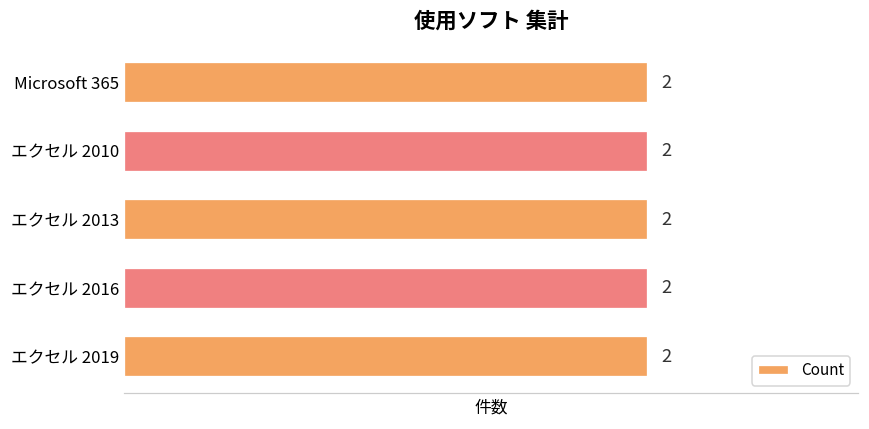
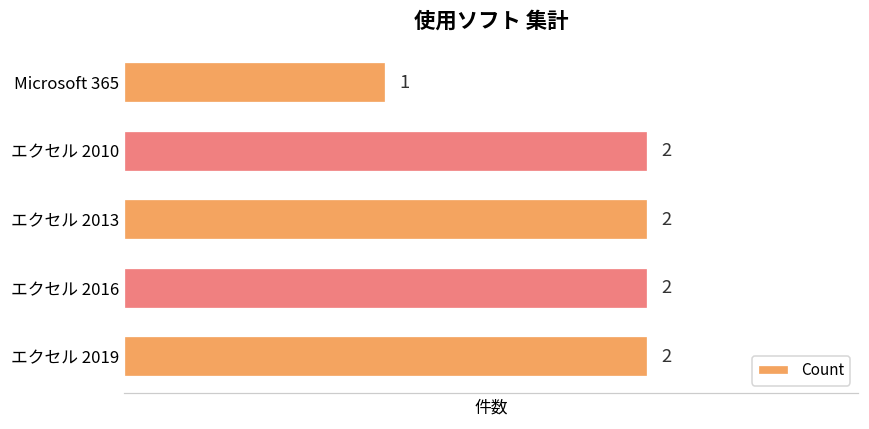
Microsoft 365: 2 -> 1
